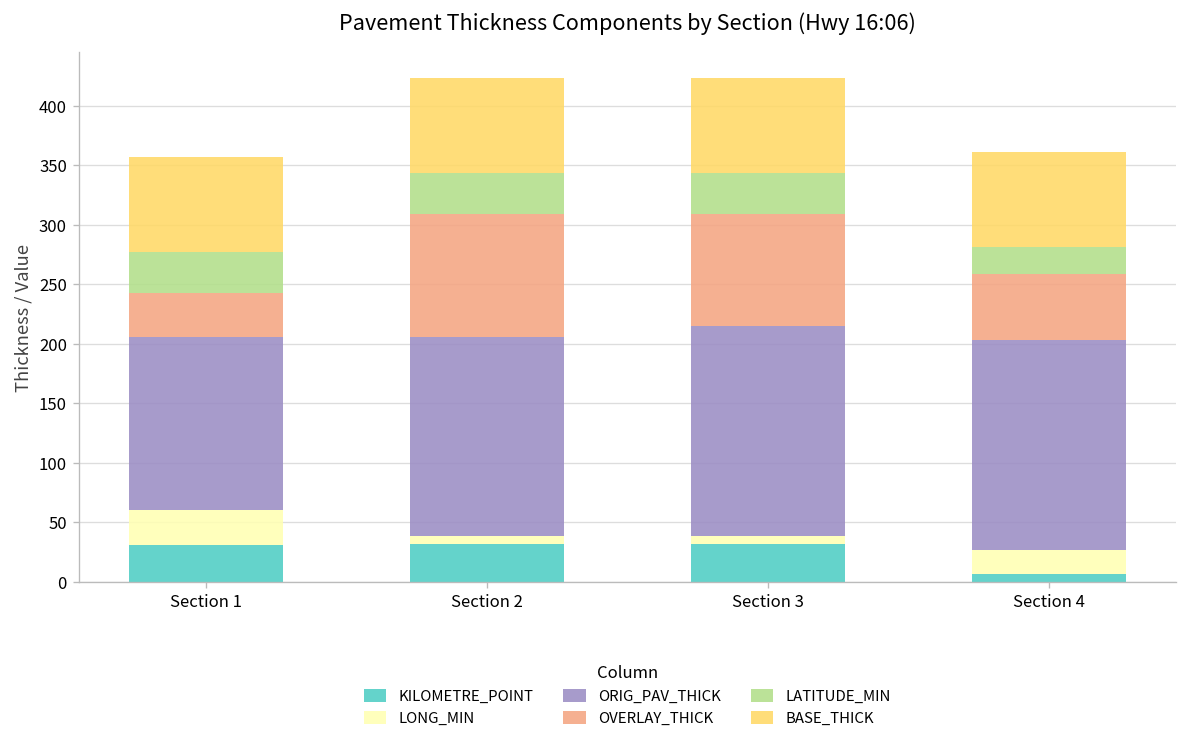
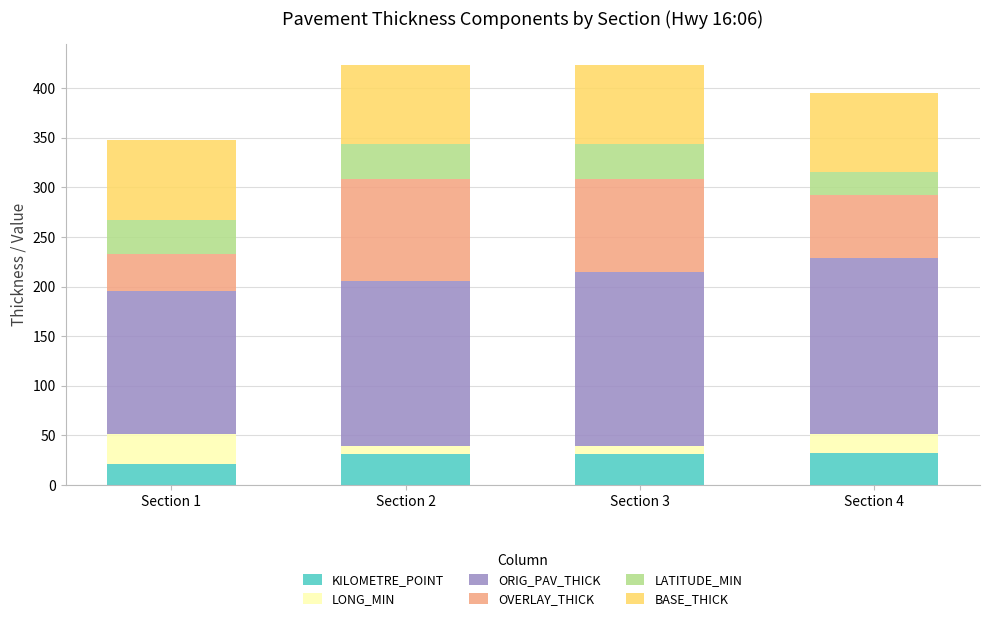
KILOMETRE_POINT, Section 1: 30 -> 20
KILOMETRE_POINT, Section 4: 10 -> 30
OVERLAY_THICK, Section 4: 55 -> 64
